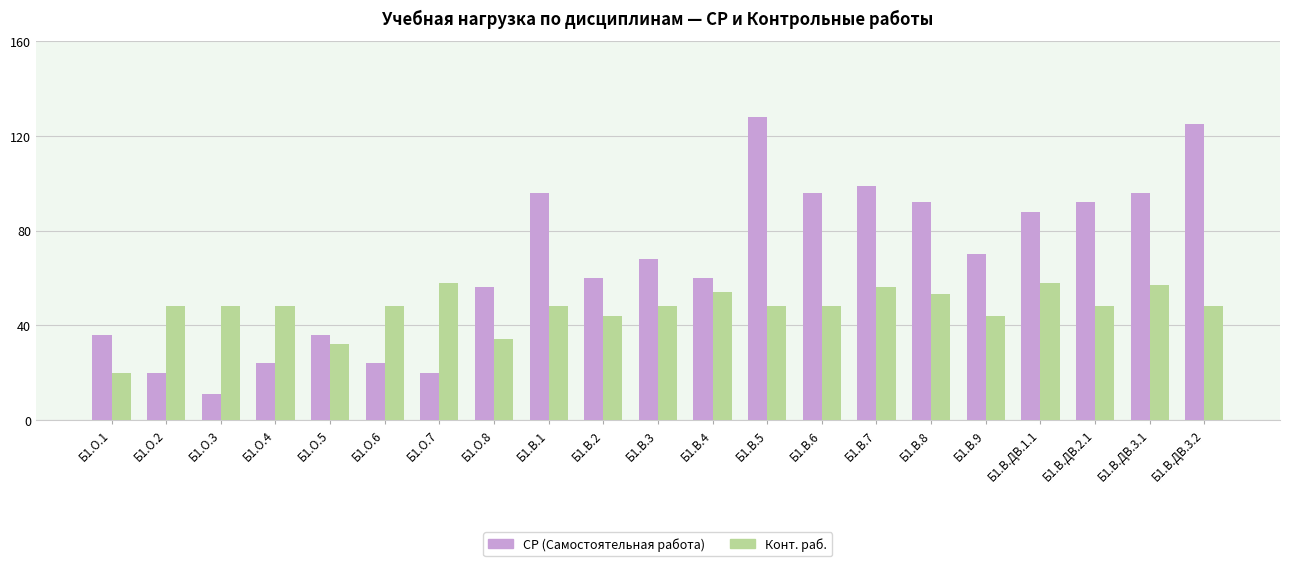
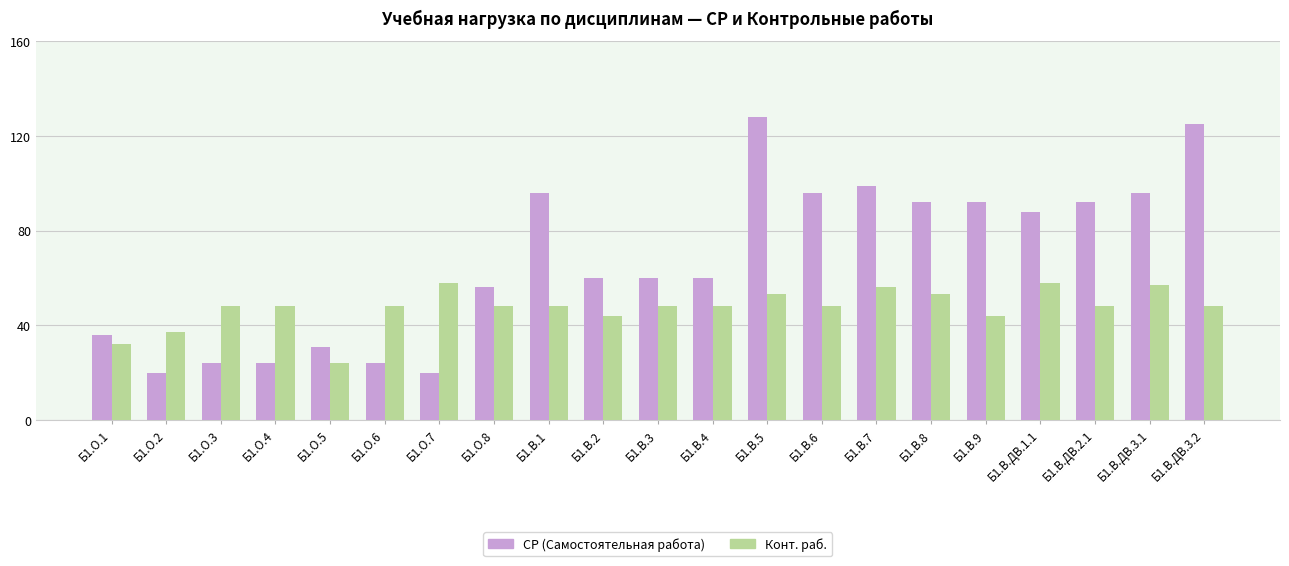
Конт. раб., Б1.О.1: 20 -> 32
Конт. раб., Б1.О.2: 48 -> 37
СР (Самостоятельная работа), Б1.О.3: 11 -> 24
СР (Самостоятельная работа), Б1.О.5: 36 -> 31
Конт. раб., Б1.О.5: 32 -> 24
Конт. раб., Б1.О.8: 34 -> 48
СР (Самостоятельная работа), Б1.В.3: 68 -> 60
Конт. раб., Б1.В.4: 54 -> 48
Конт. раб., Б1.В.5: 48 -> 53
СР (Самостоятельная работа), Б1.В.9: 70 -> 92
